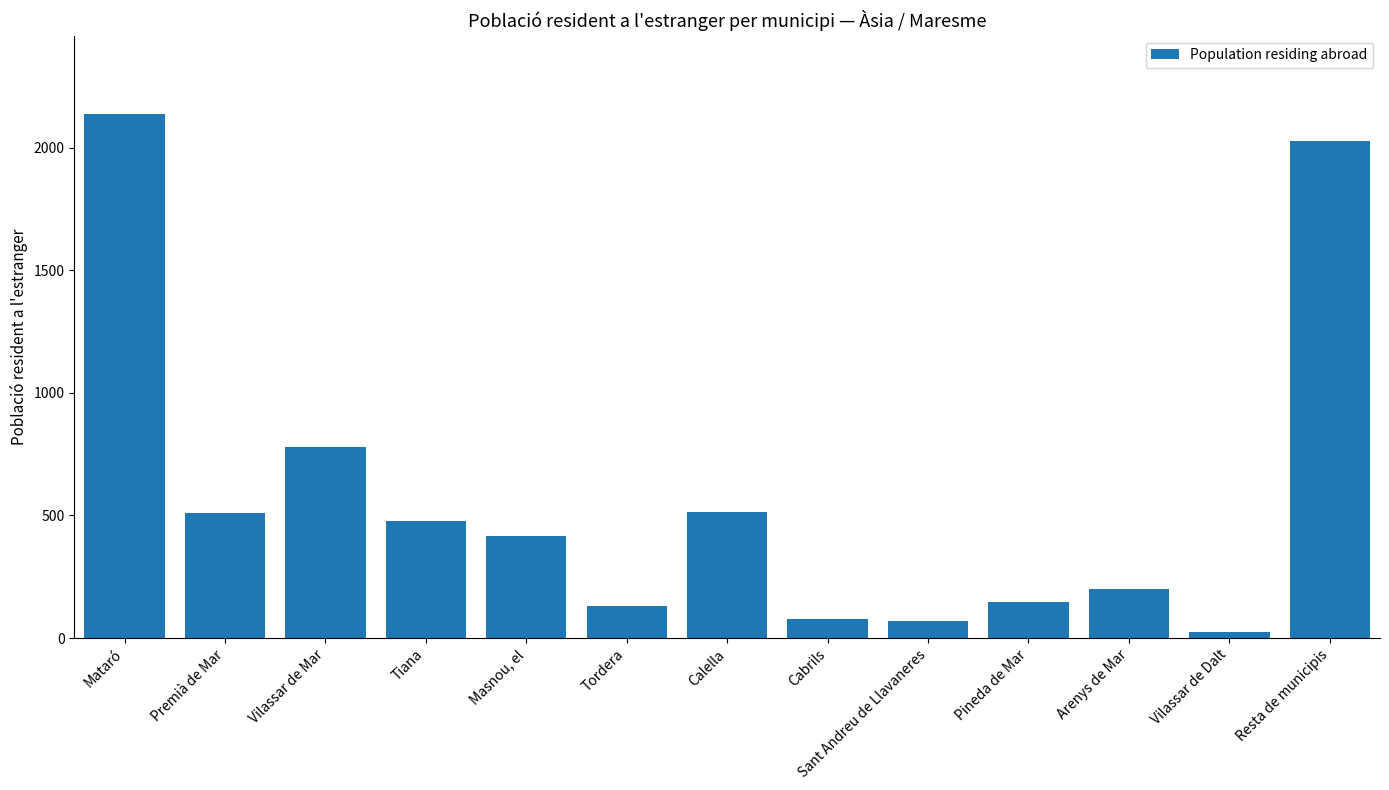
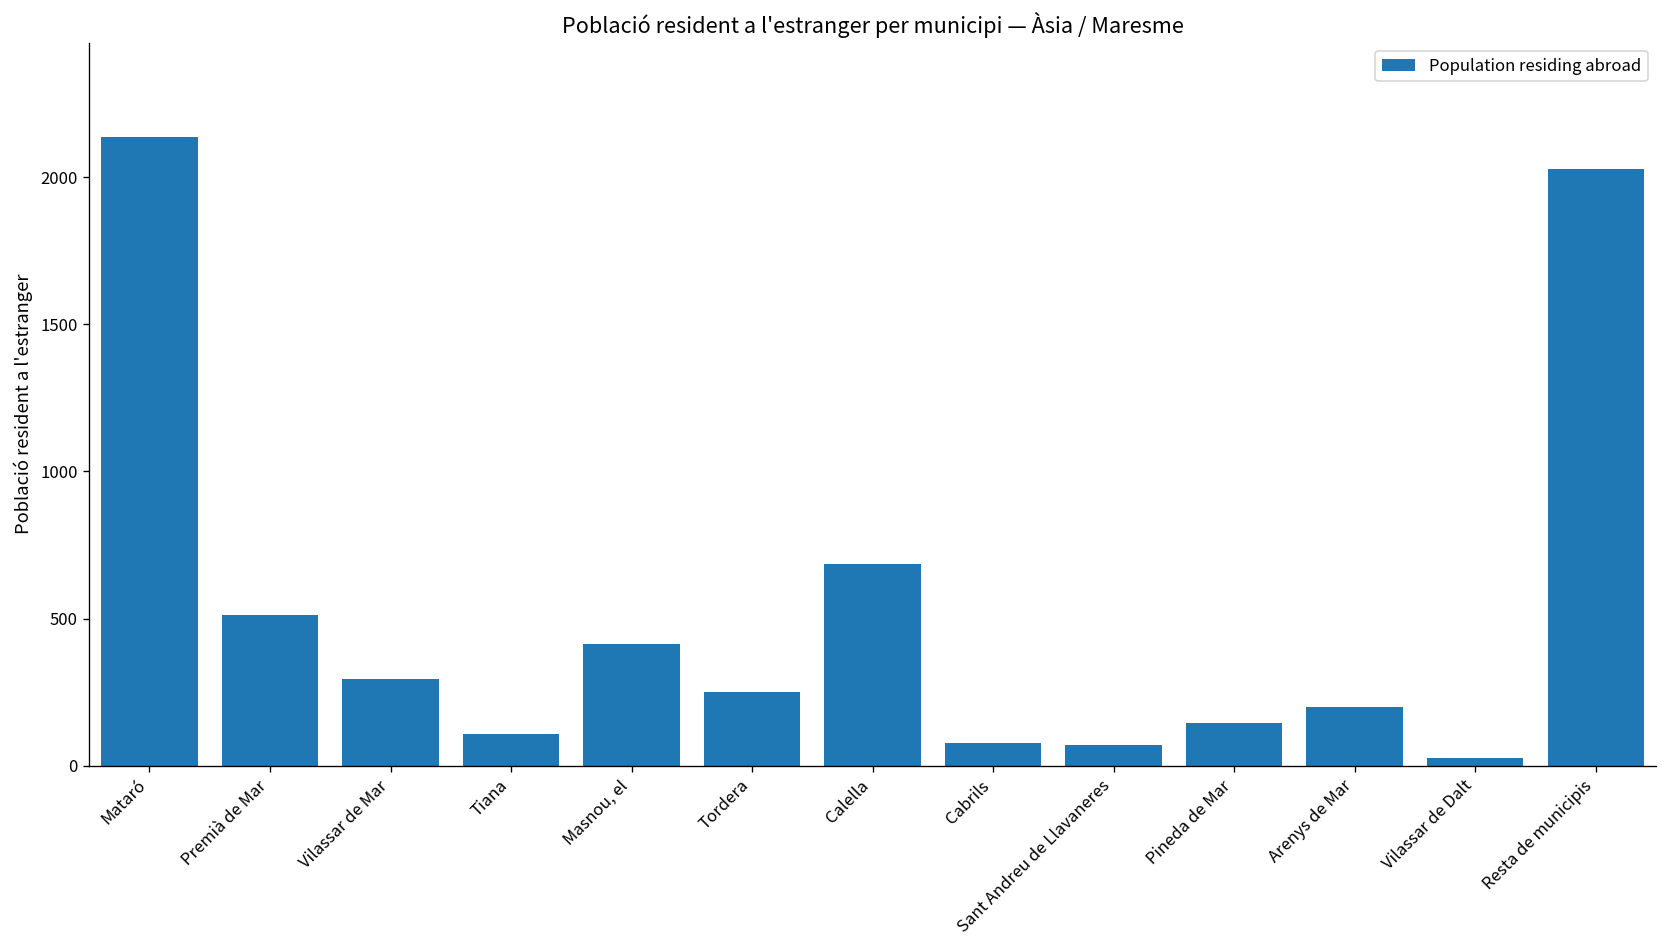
Vilassar de Mar: 780 -> 290
Tiana: 480 -> 110
Tordera: 130 -> 250
Calella: 510 -> 680
